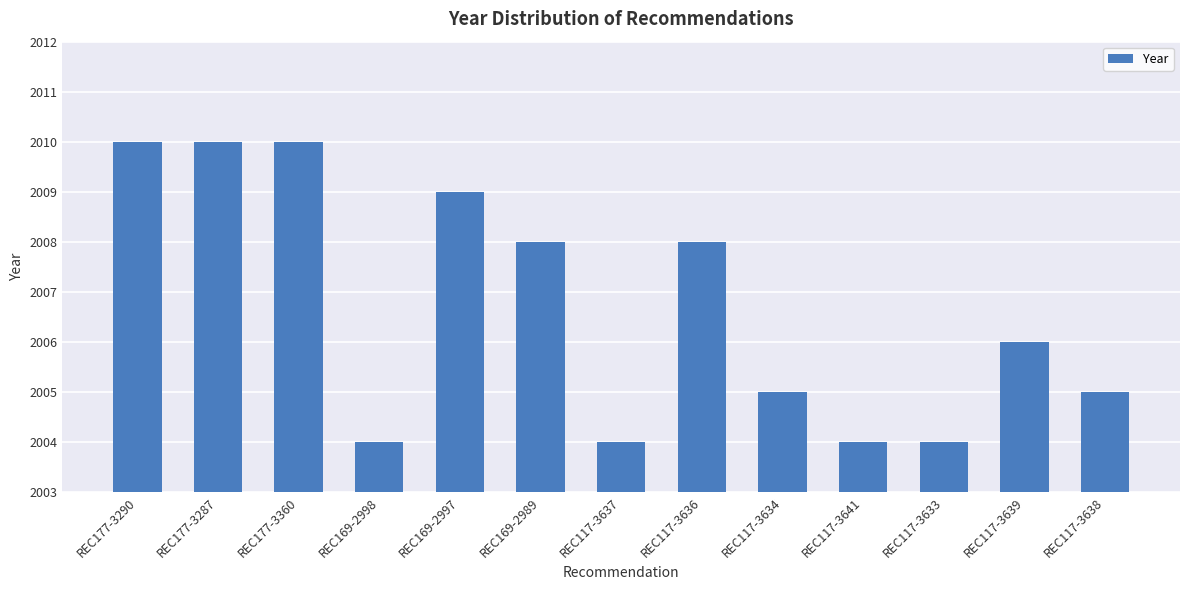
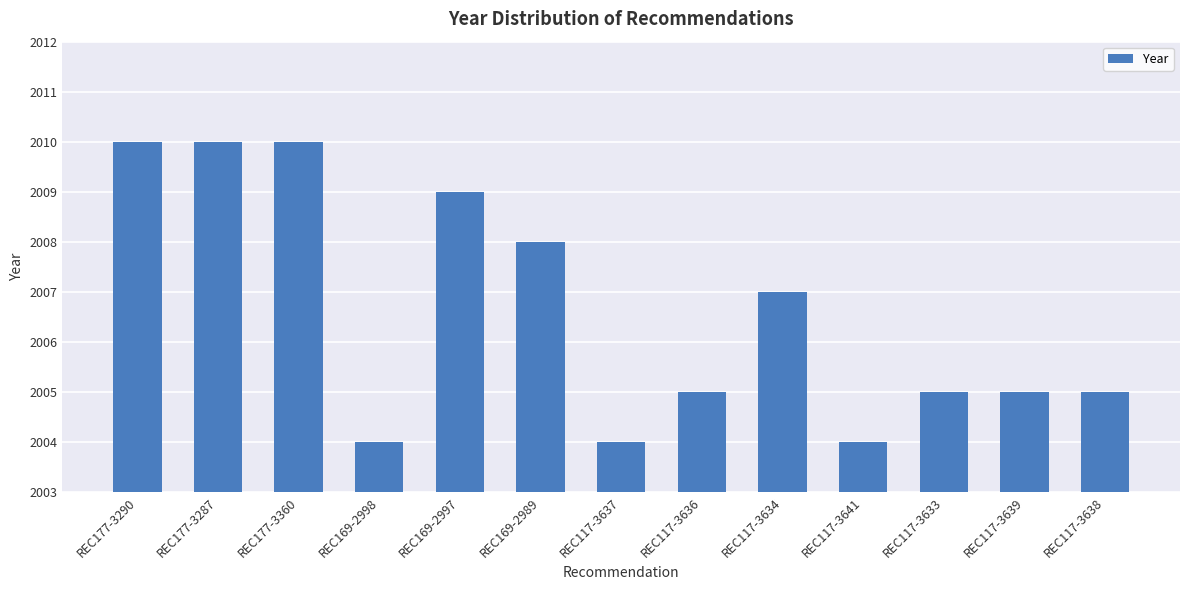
REC117-3636: 2008 -> 2005
REC117-3634: 2005 -> 2007
REC117-3633: 2004 -> 2005
REC117-3639: 2006 -> 2005
